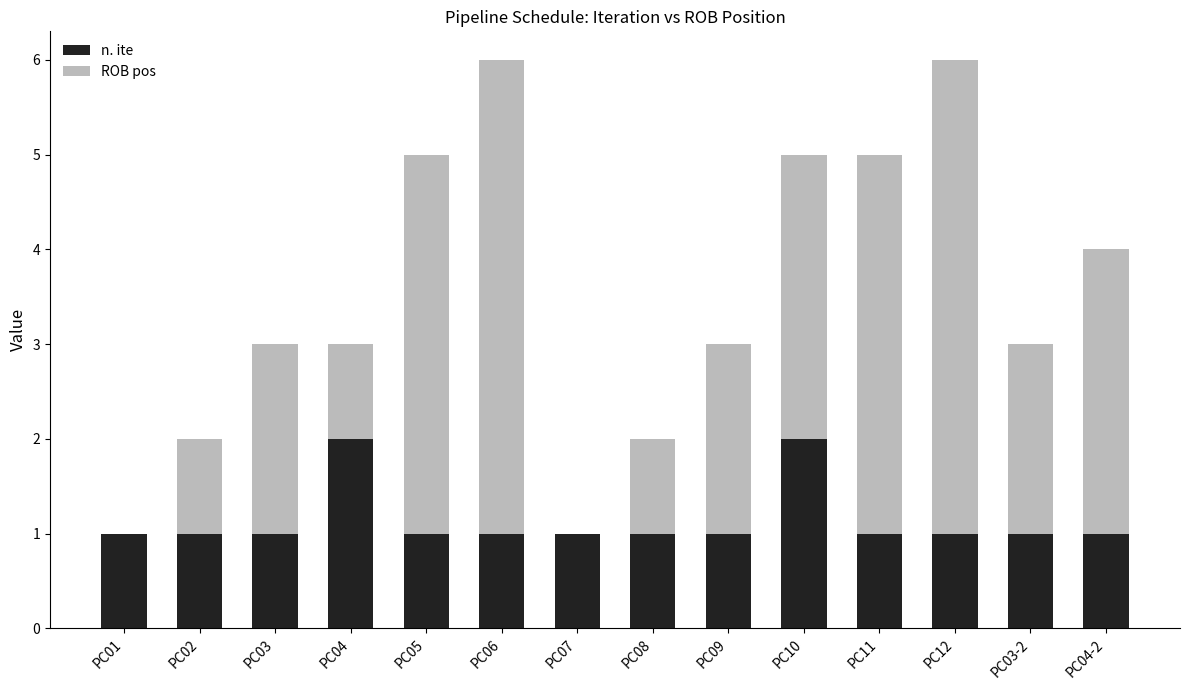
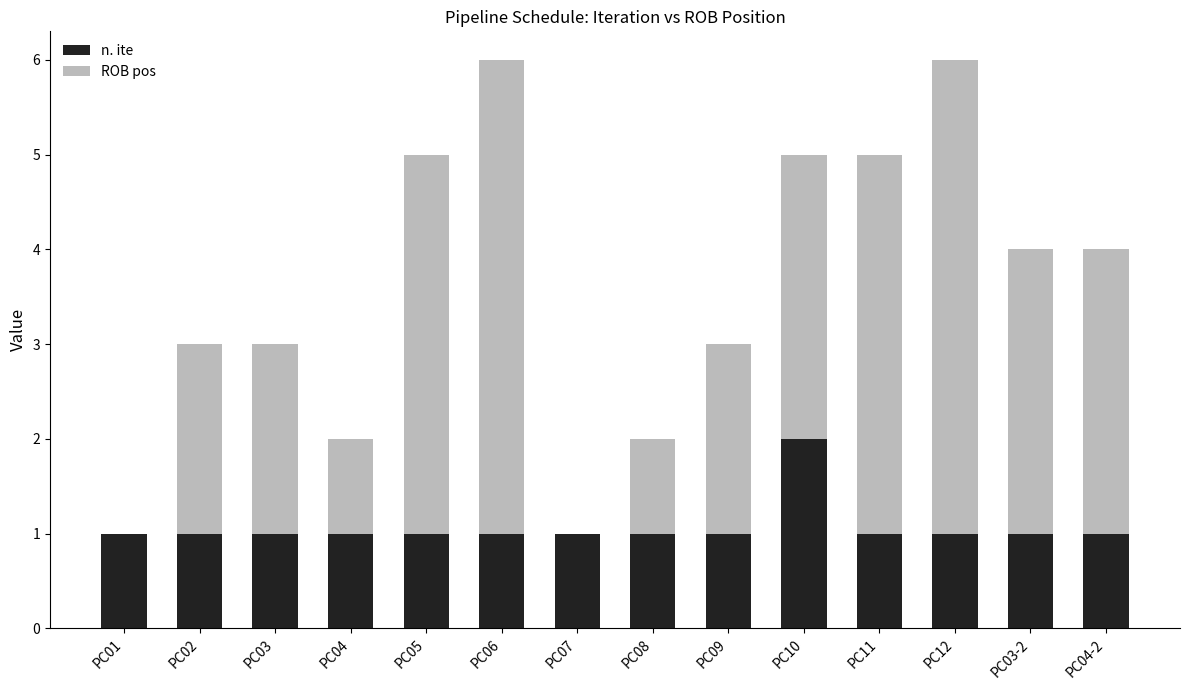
ROB pos, PC02: 1 -> 2
n. ite, PC04: 2 -> 1
ROB pos, PC03-2: 2 -> 3
